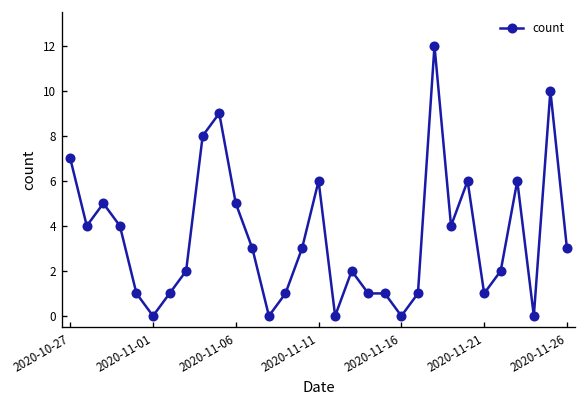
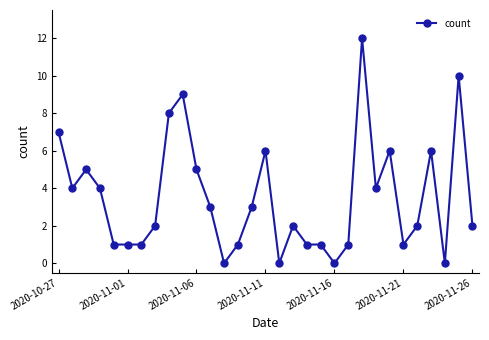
2020-11-01: 0 -> 1
2020-11-26: 3 -> 2
